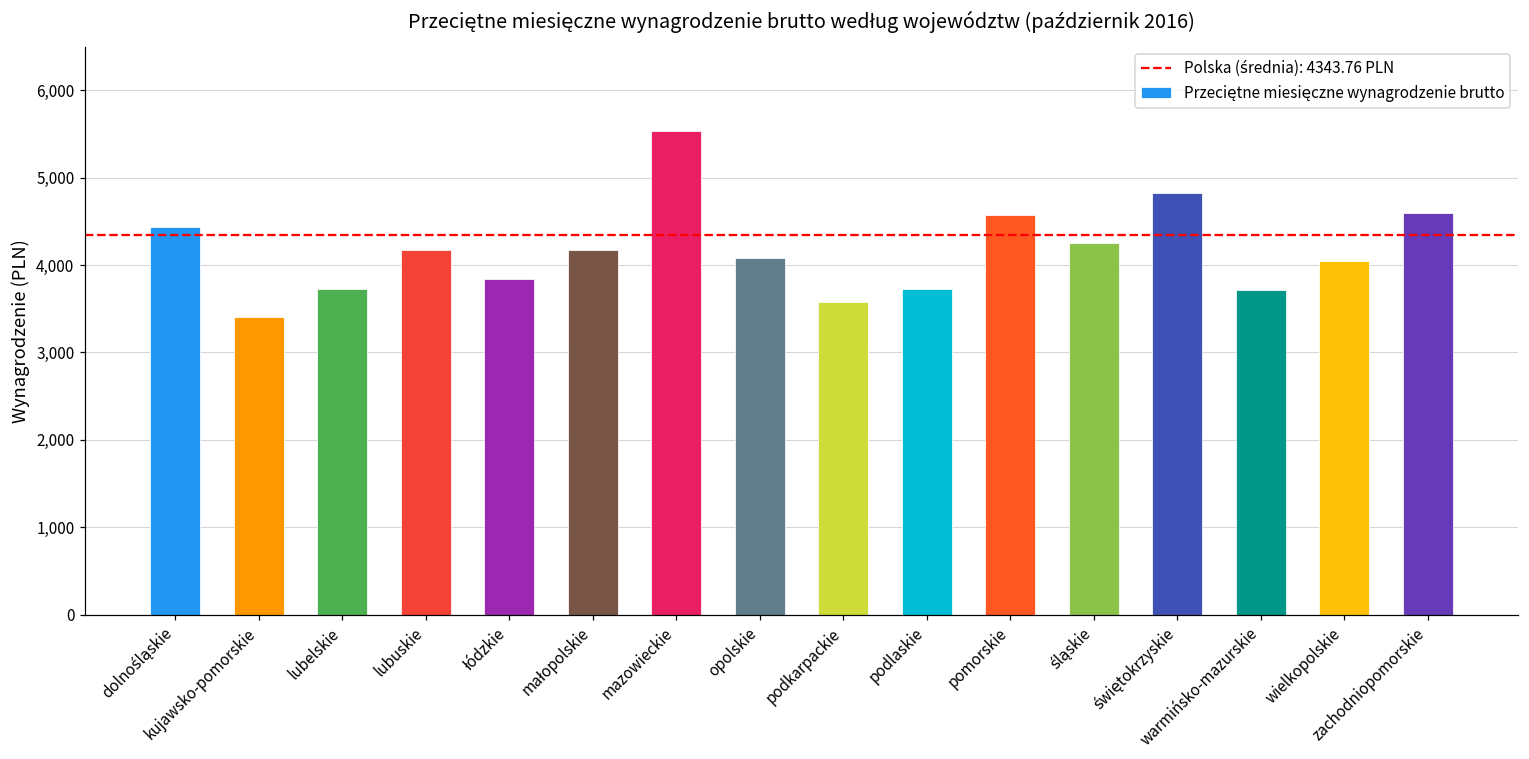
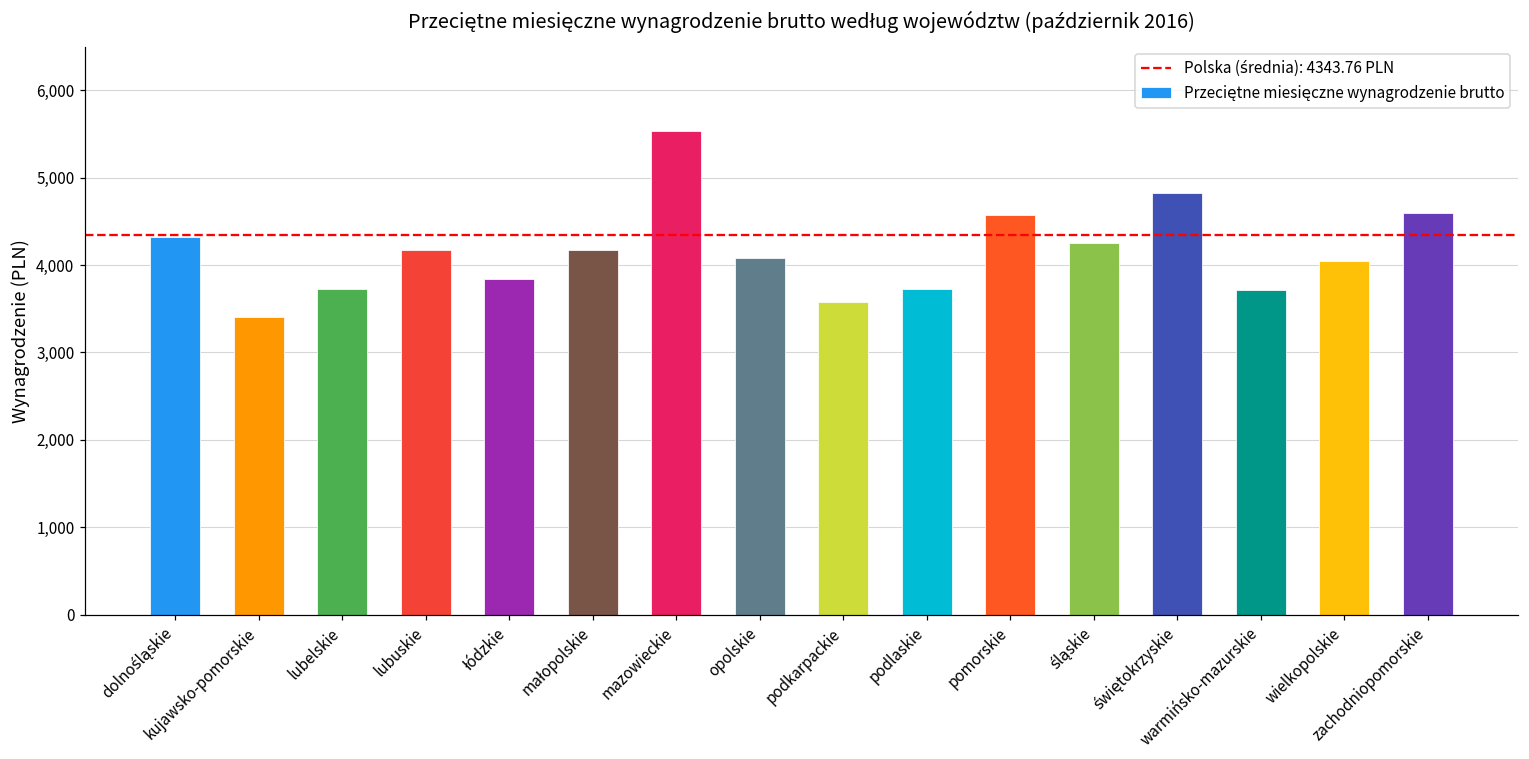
dolnośląskie: 4,400 -> 4,300
